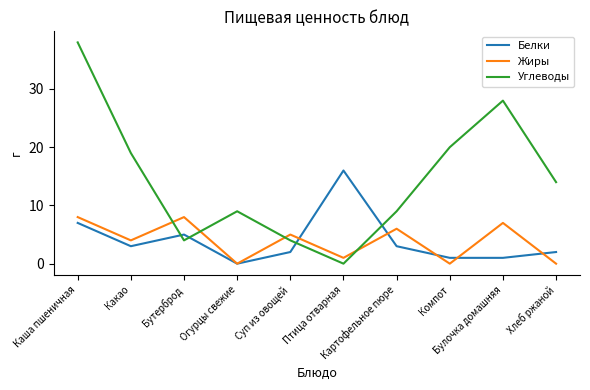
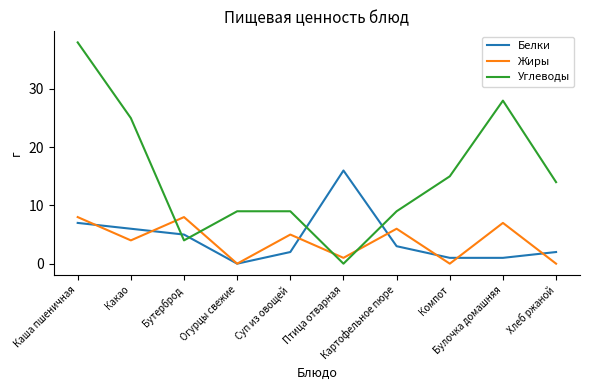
Белки, Какао: 3 -> 6
Углеводы, Какао: 19 -> 25
Углеводы, Суп из овощей: 4 -> 9
Углеводы, Компот: 20 -> 15
